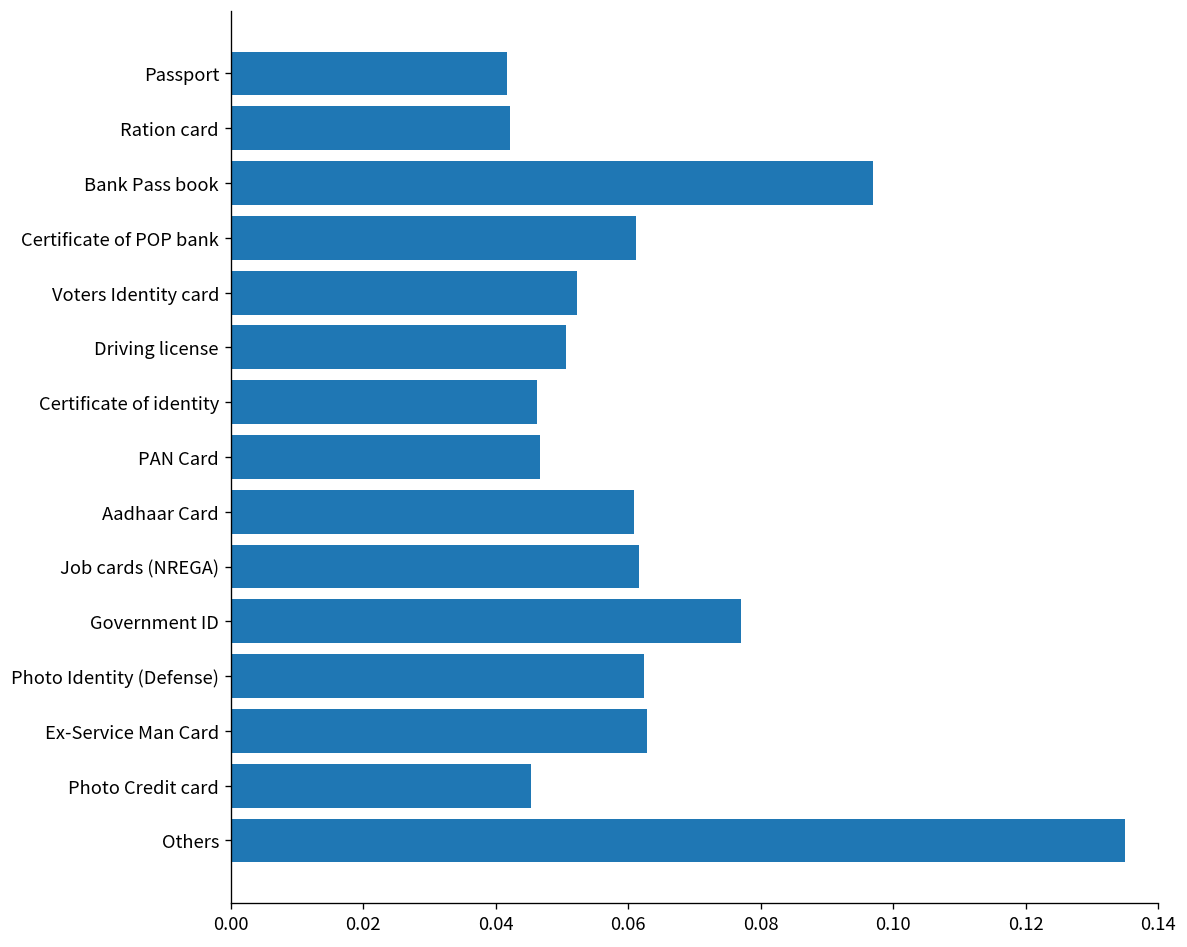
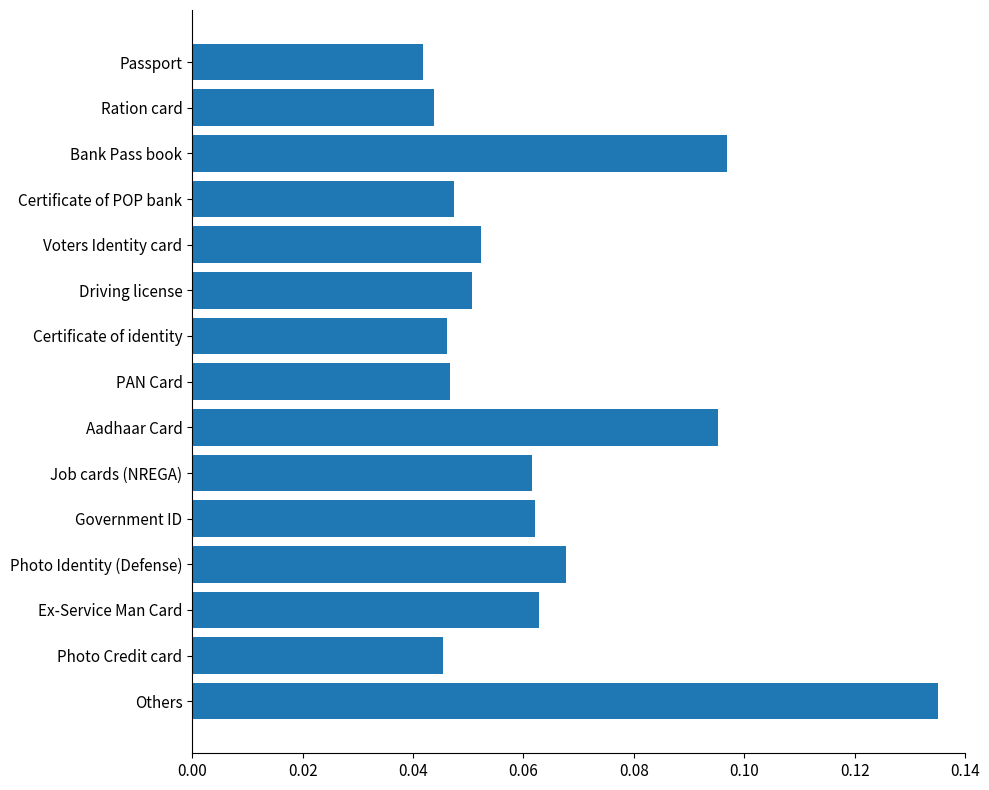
Ration card: 0.042 -> 0.044
Certificate of POP bank: 0.061 -> 0.047
Aadhaar Card: 0.061 -> 0.095
Government ID: 0.077 -> 0.062
Photo Identity (Defense): 0.062 -> 0.068
